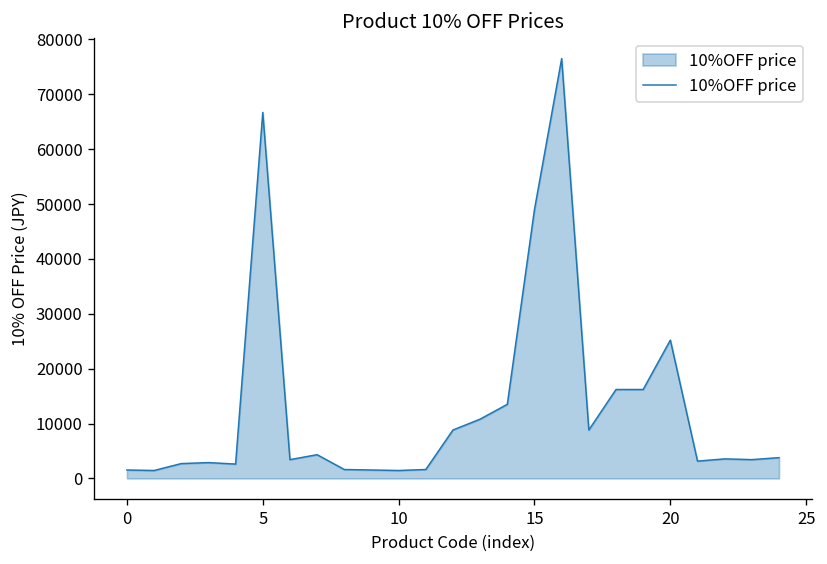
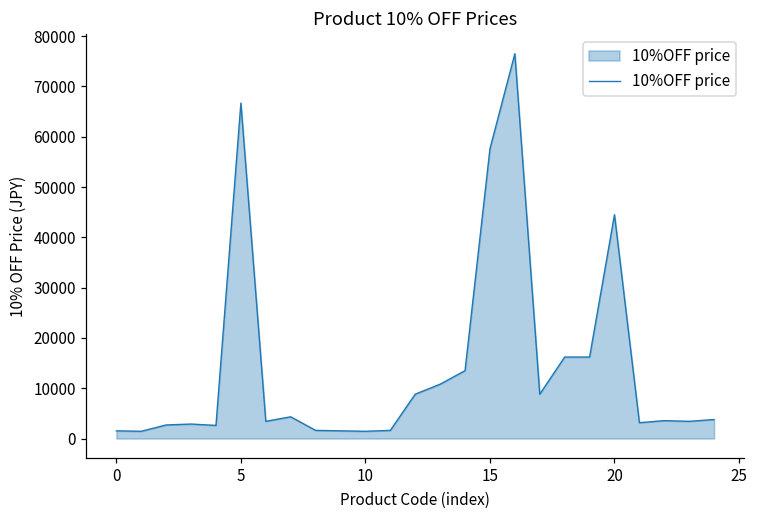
15: 49000 -> 58000
20: 25000 -> 44000
